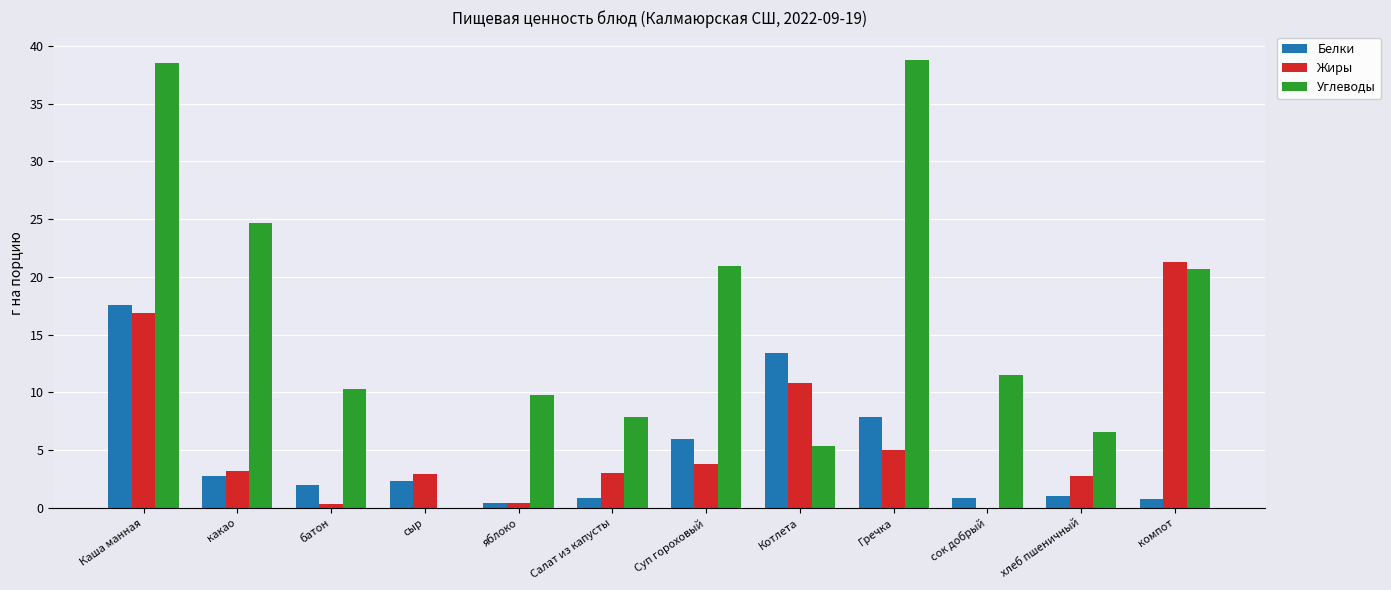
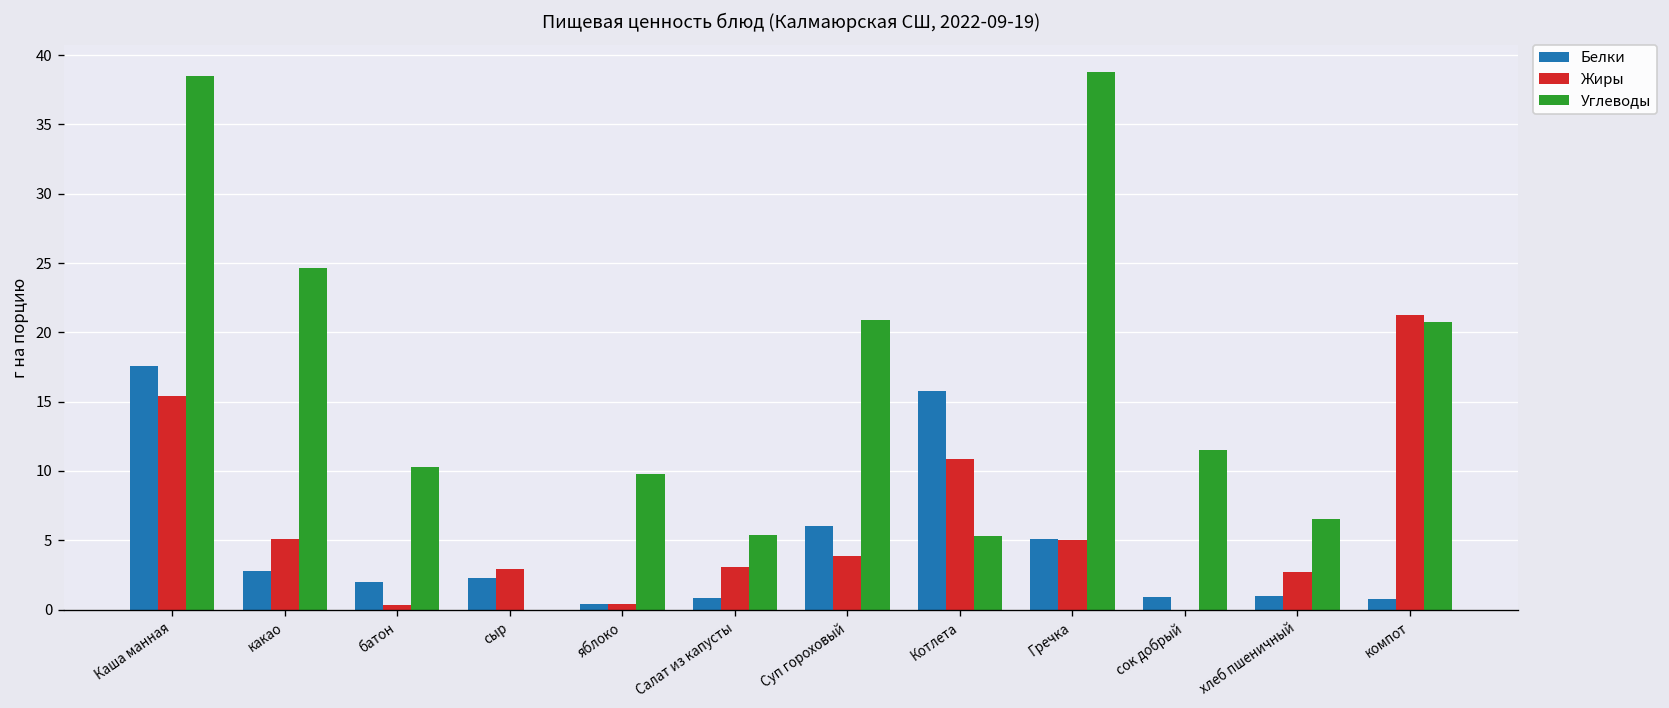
Жиры, Каша манная: 16.9 -> 15.4
Жиры, какао: 3.2 -> 5.1
Углеводы, Салат из капусты: 7.9 -> 5.4
Белки, Котлета: 13.5 -> 15.8
Белки, Гречка: 7.9 -> 5.1
